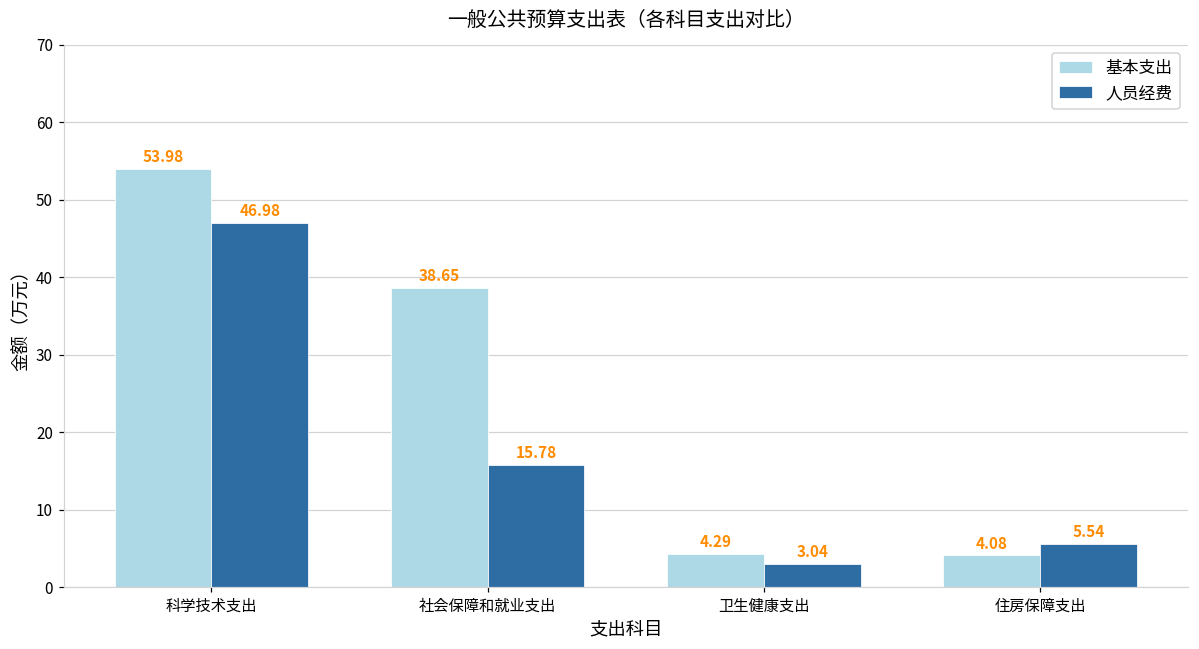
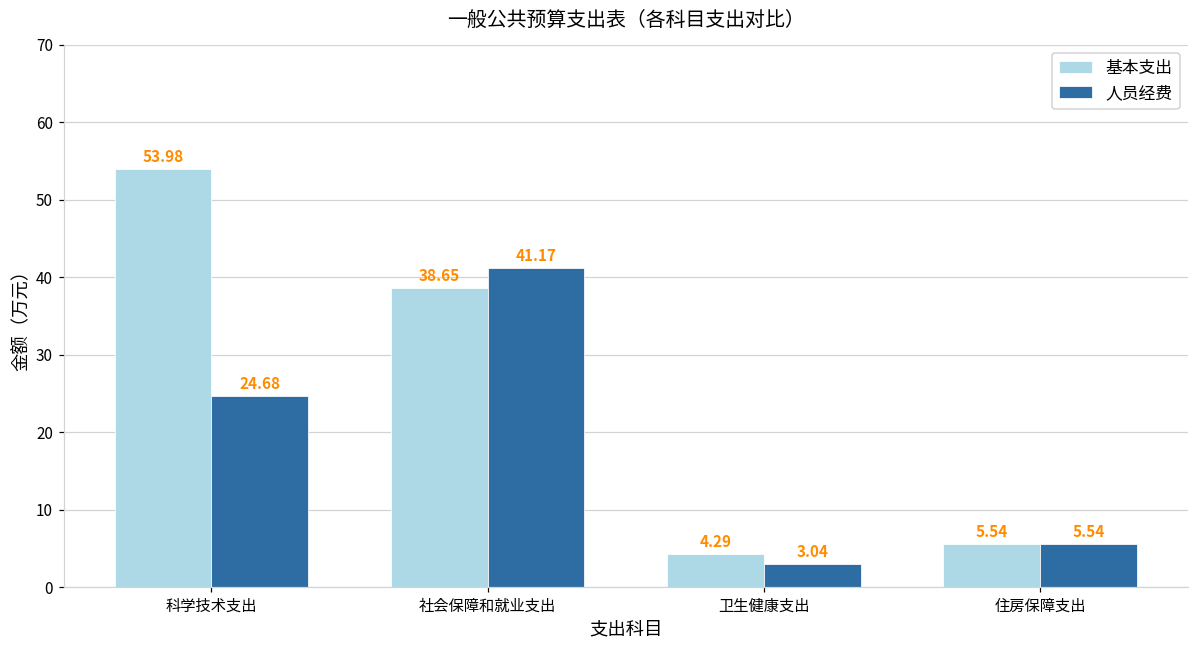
人员经费, 科学技术支出: 46.98 -> 24.68
人员经费, 社会保障和就业支出: 15.78 -> 41.17
基本支出, 住房保障支出: 4.08 -> 5.54
